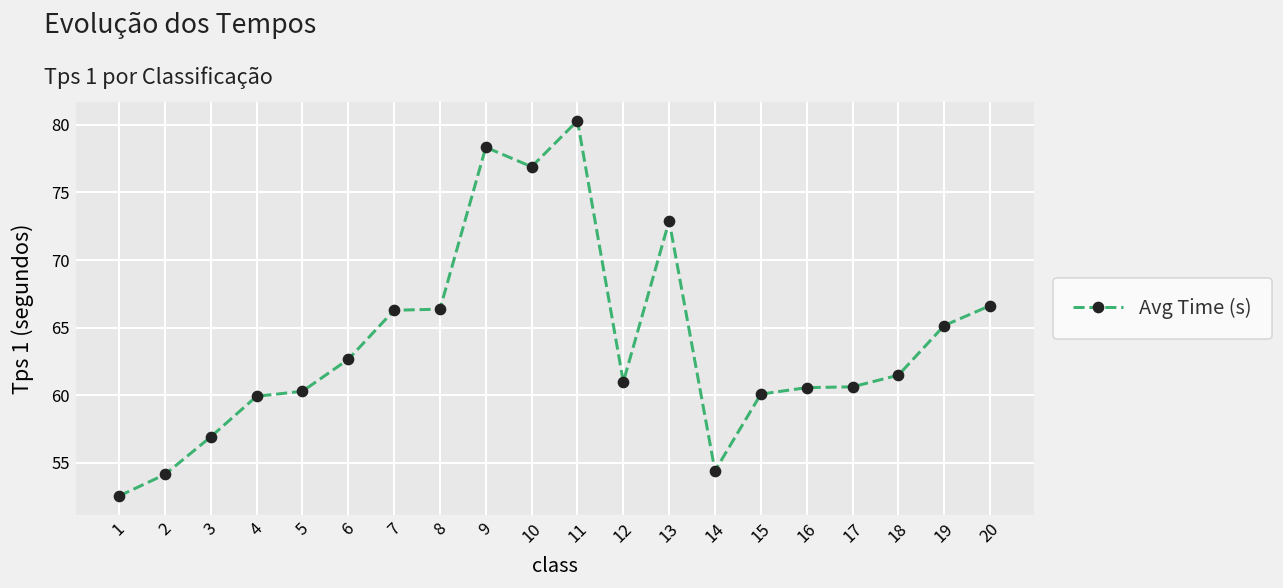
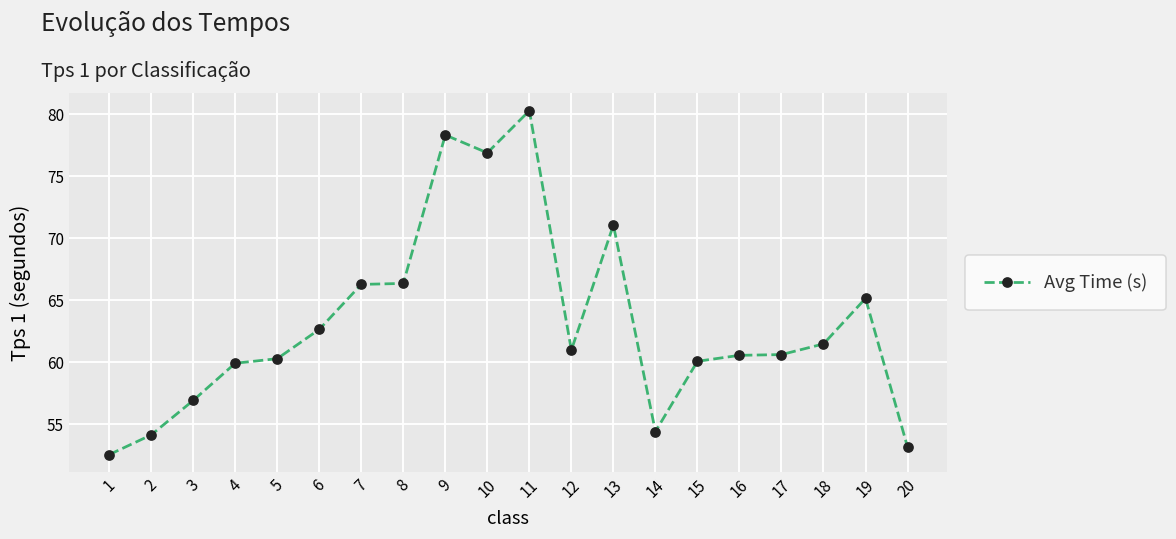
13: 72.9 -> 71.1
20: 66.6 -> 53.2
